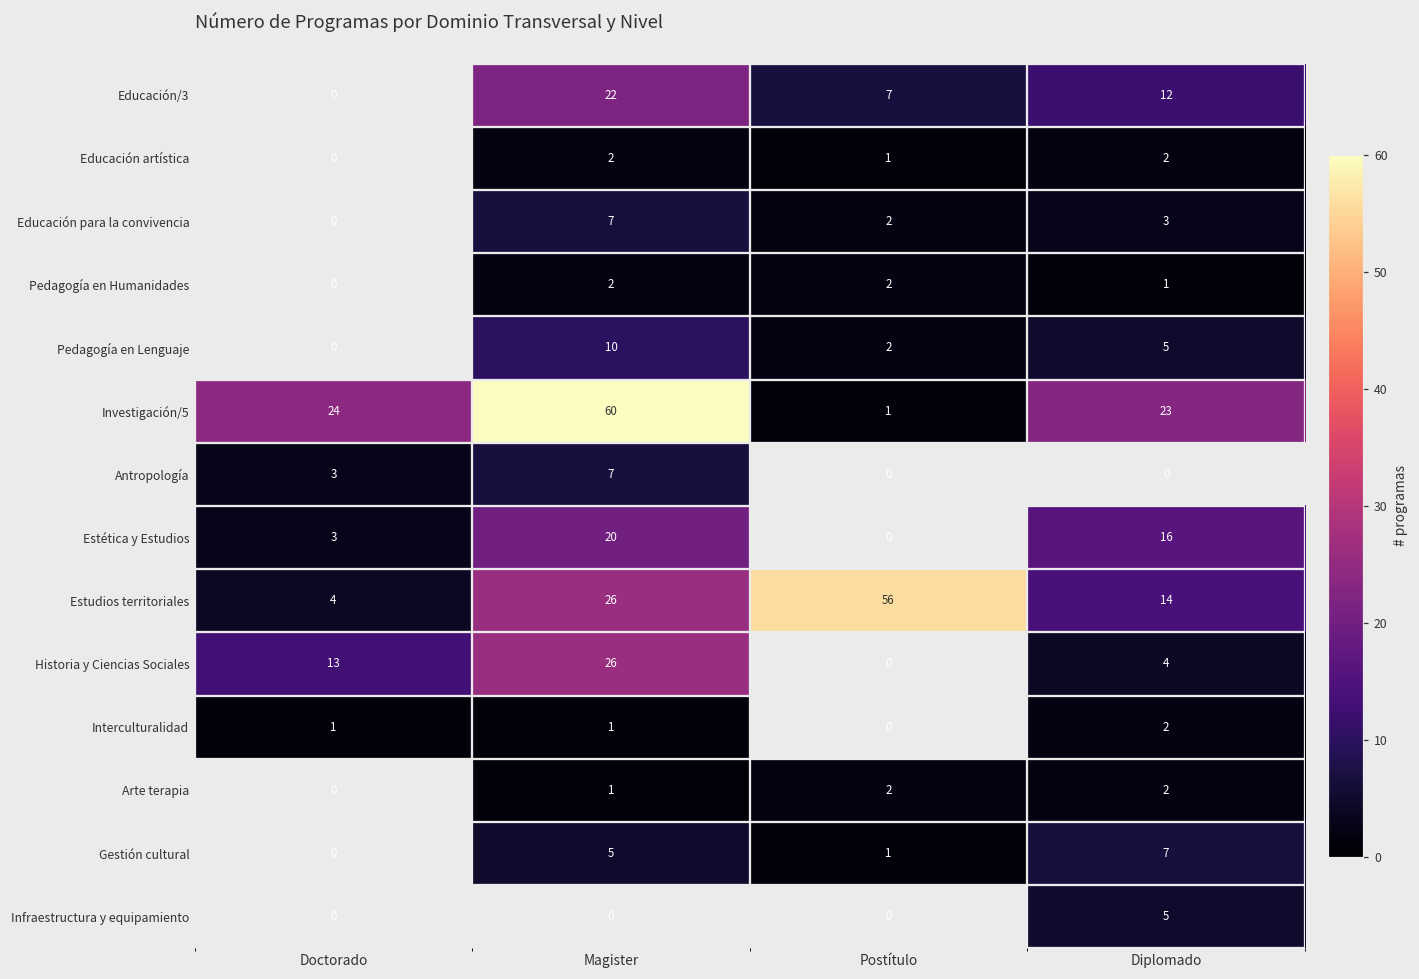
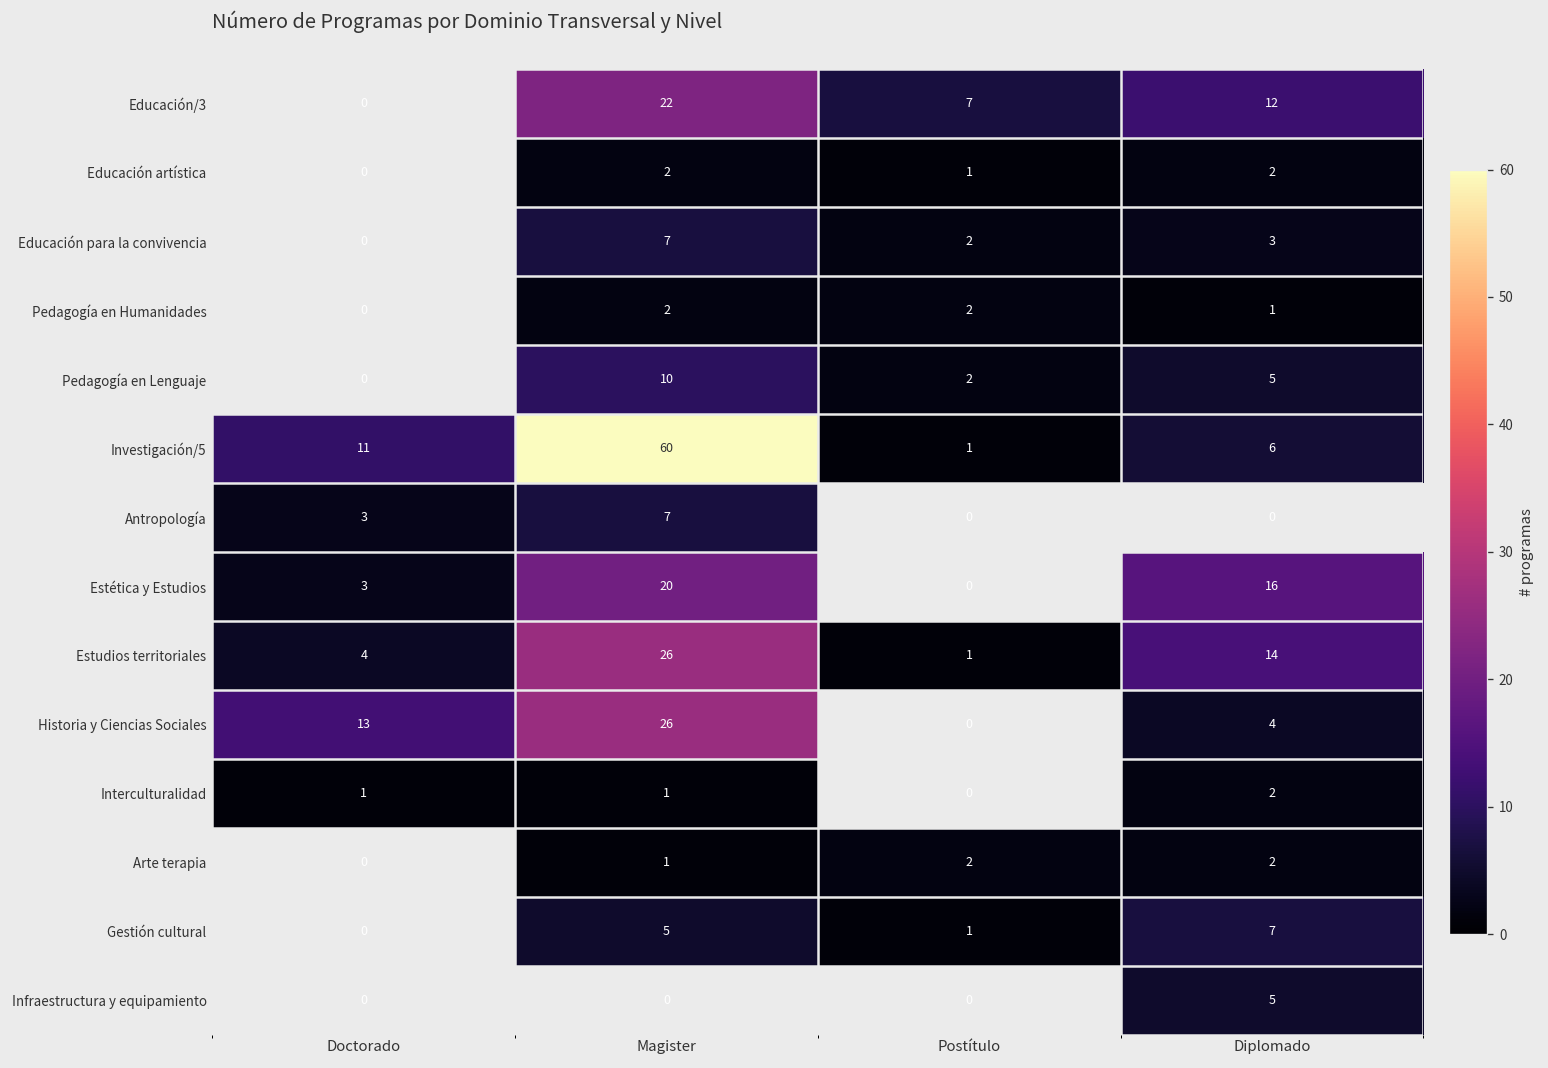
Investigación/5, Doctorado: 24 -> 11
Investigación/5, Diplomado: 23 -> 6
Estudios territoriales, Postítulo: 56 -> 1
